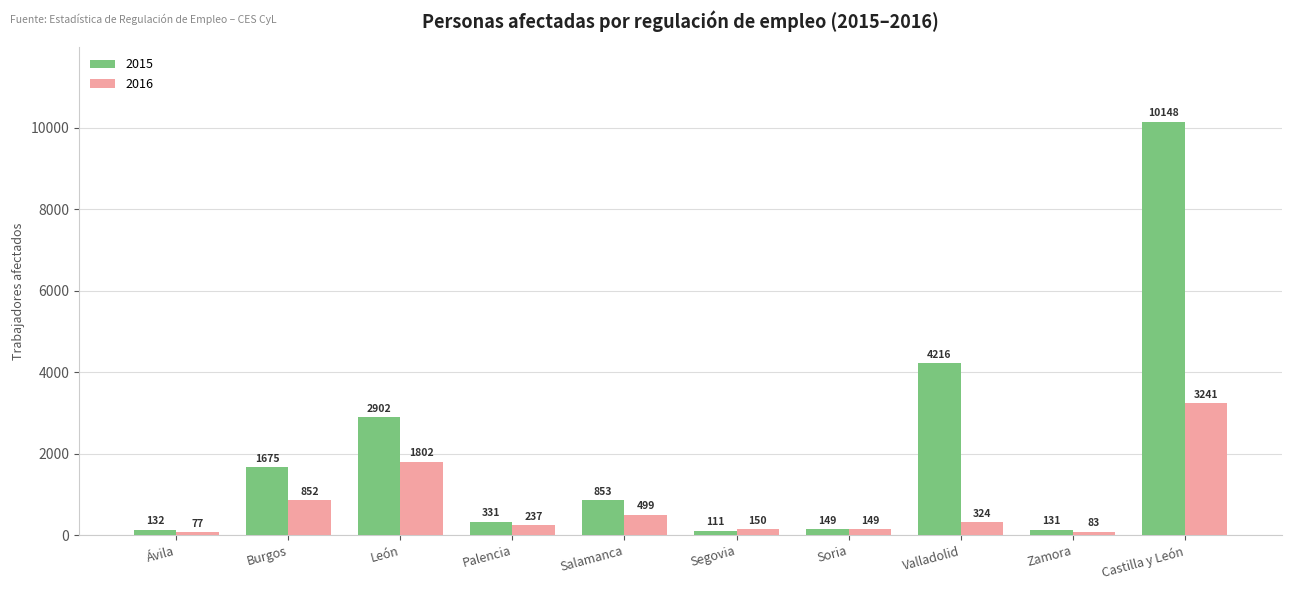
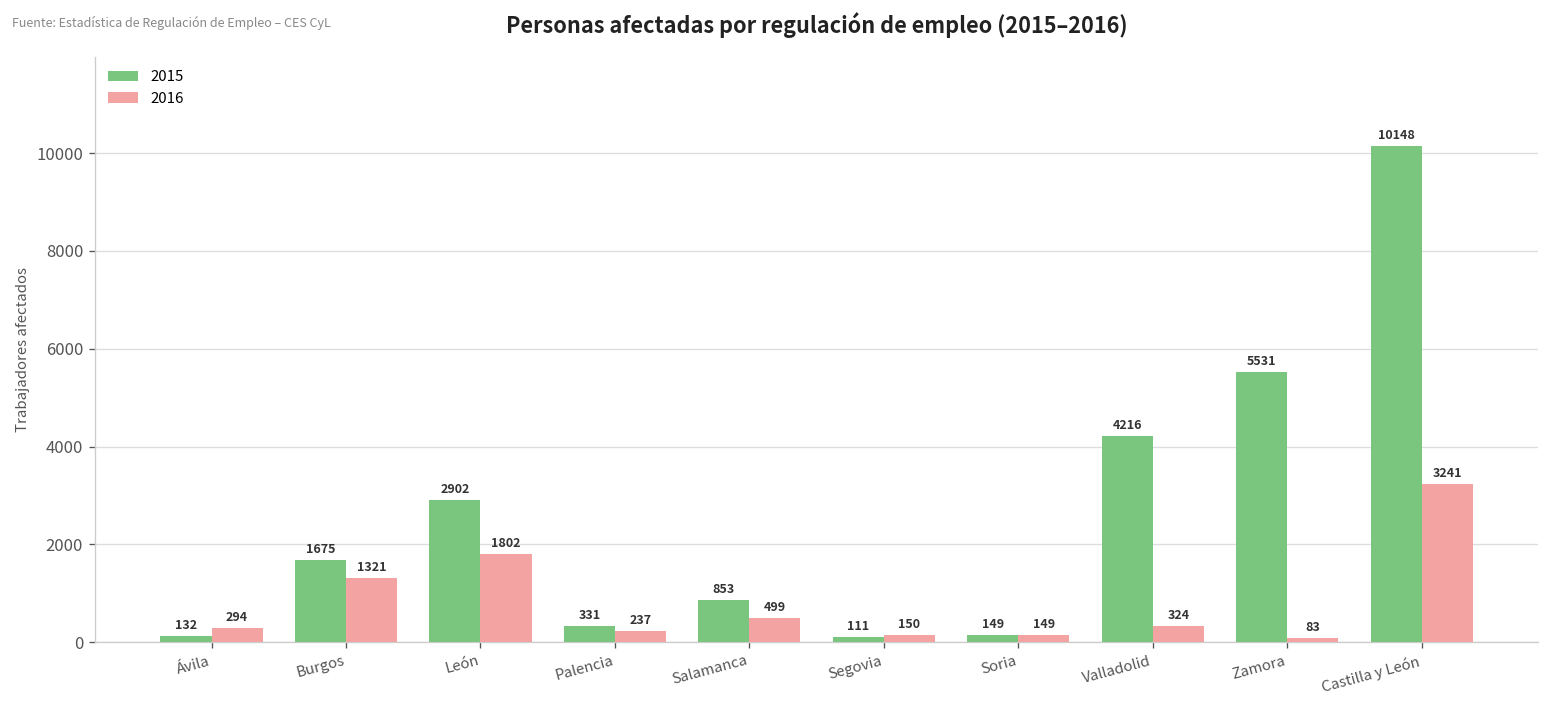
2016, Ávila: 77 -> 294
2016, Burgos: 852 -> 1321
2015, Zamora: 131 -> 5531
